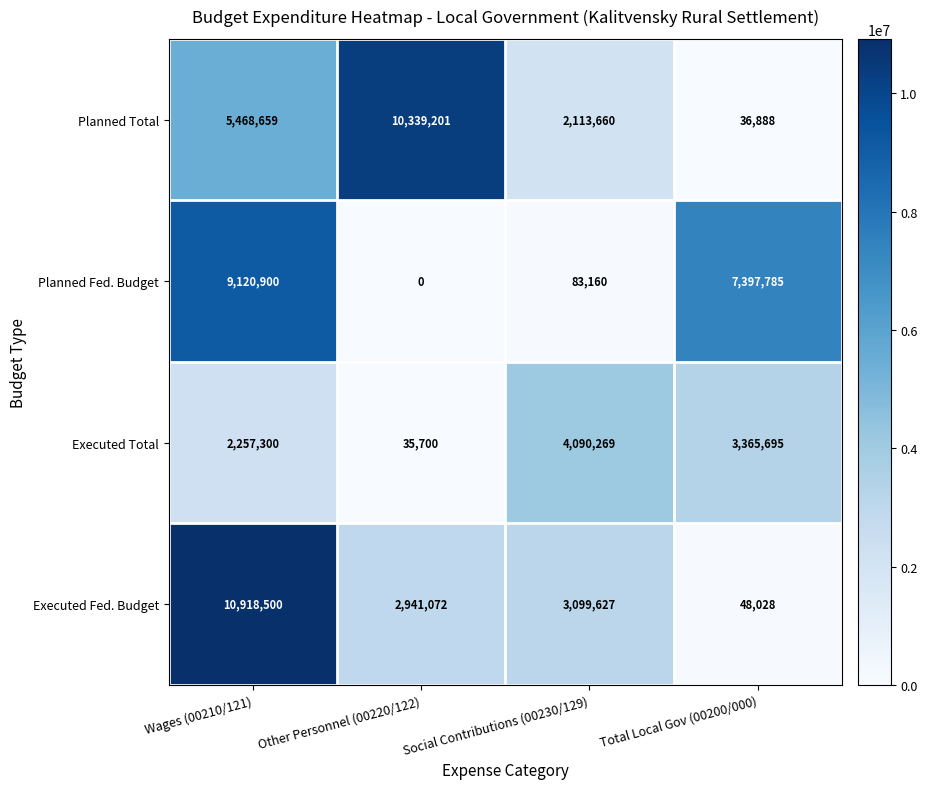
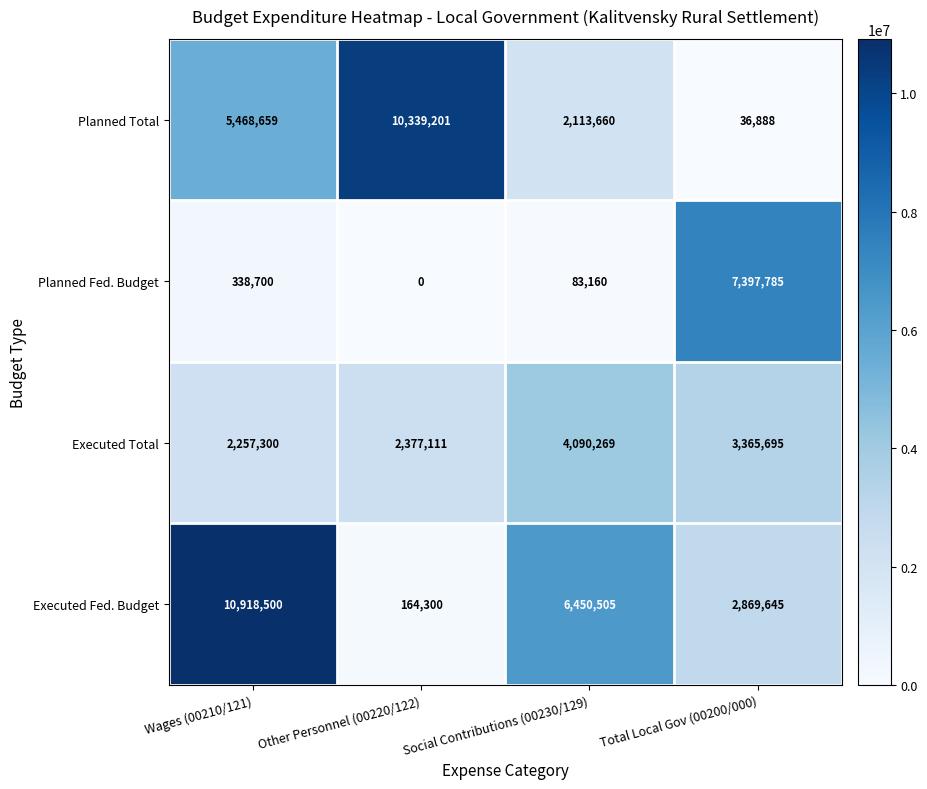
Planned Fed. Budget, Wages (00210/121): 9,120,900 -> 338,700
Executed Total, Other Personnel (00220/122): 35,700 -> 2,377,111
Executed Fed. Budget, Other Personnel (00220/122): 2,941,072 -> 164,300
Executed Fed. Budget, Social Contributions (00230/129): 3,099,627 -> 6,450,505
Executed Fed. Budget, Total Local Gov (00200/000): 48,028 -> 2,869,645
